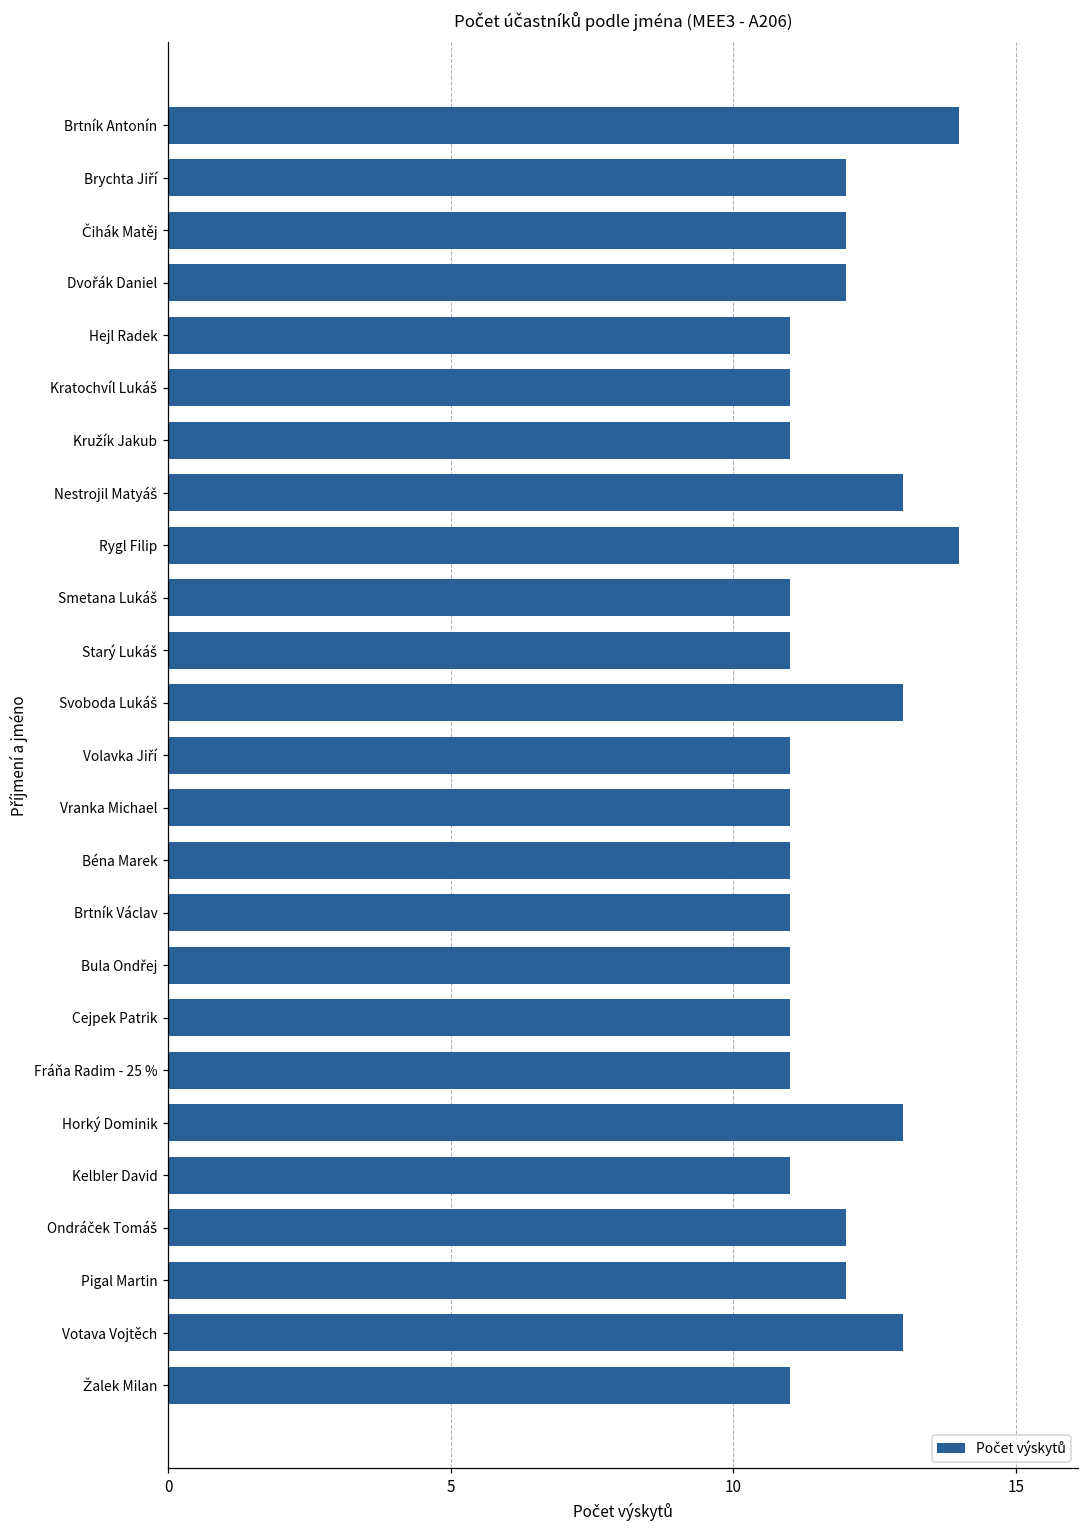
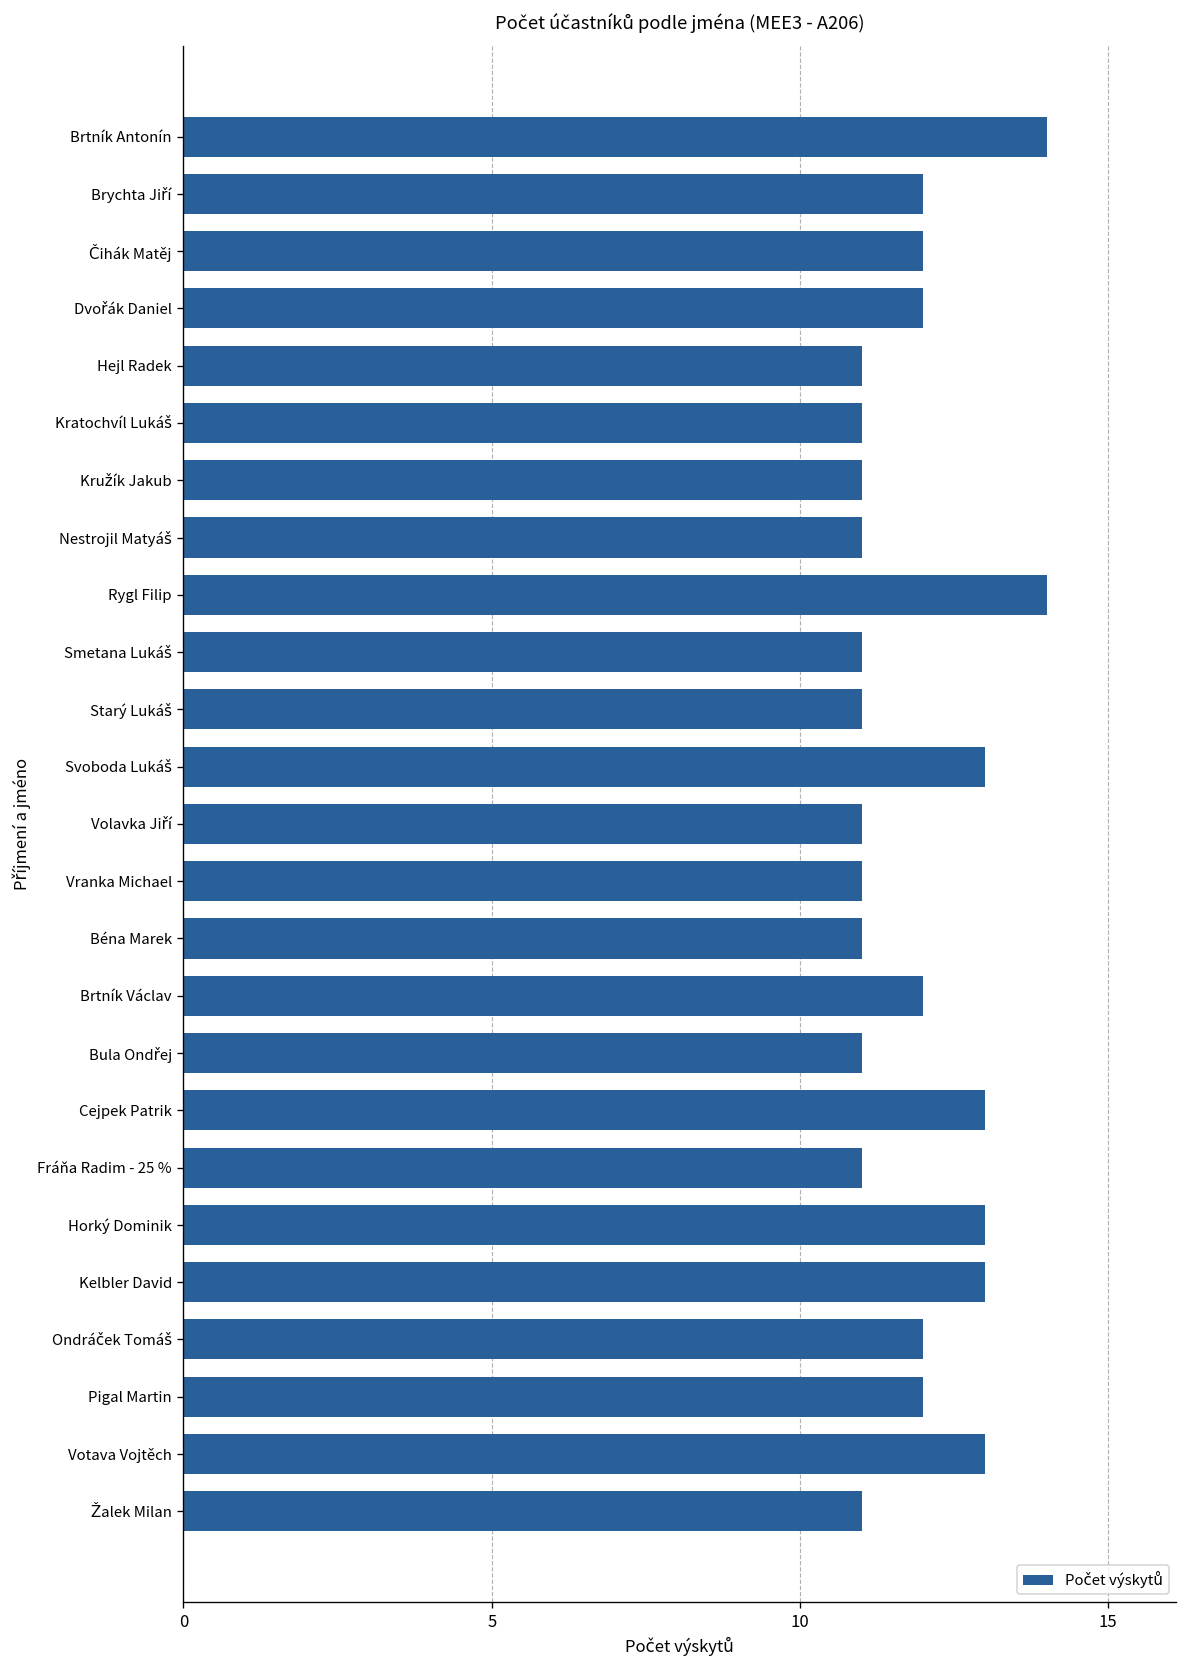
Nestrojil Matyáš: 13 -> 11
Brtník Václav: 11 -> 12
Cejpek Patrik: 11 -> 13
Kelbler David: 11 -> 13
